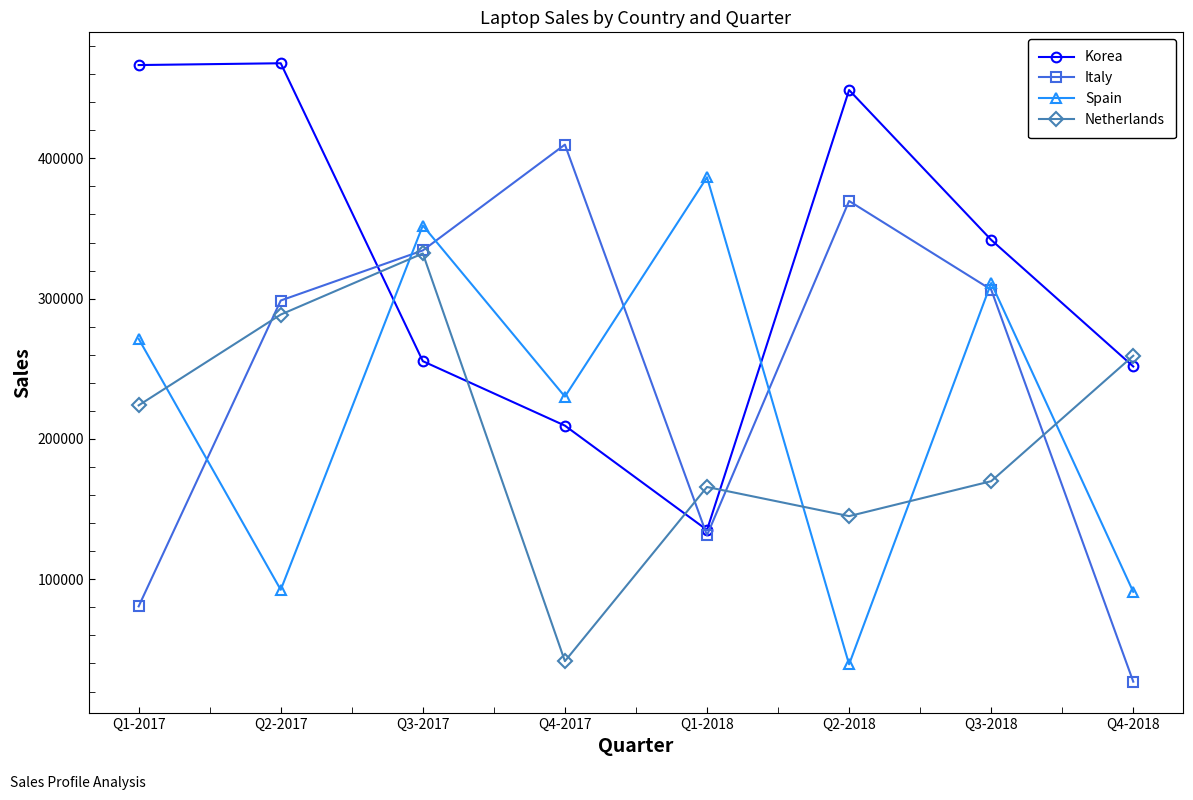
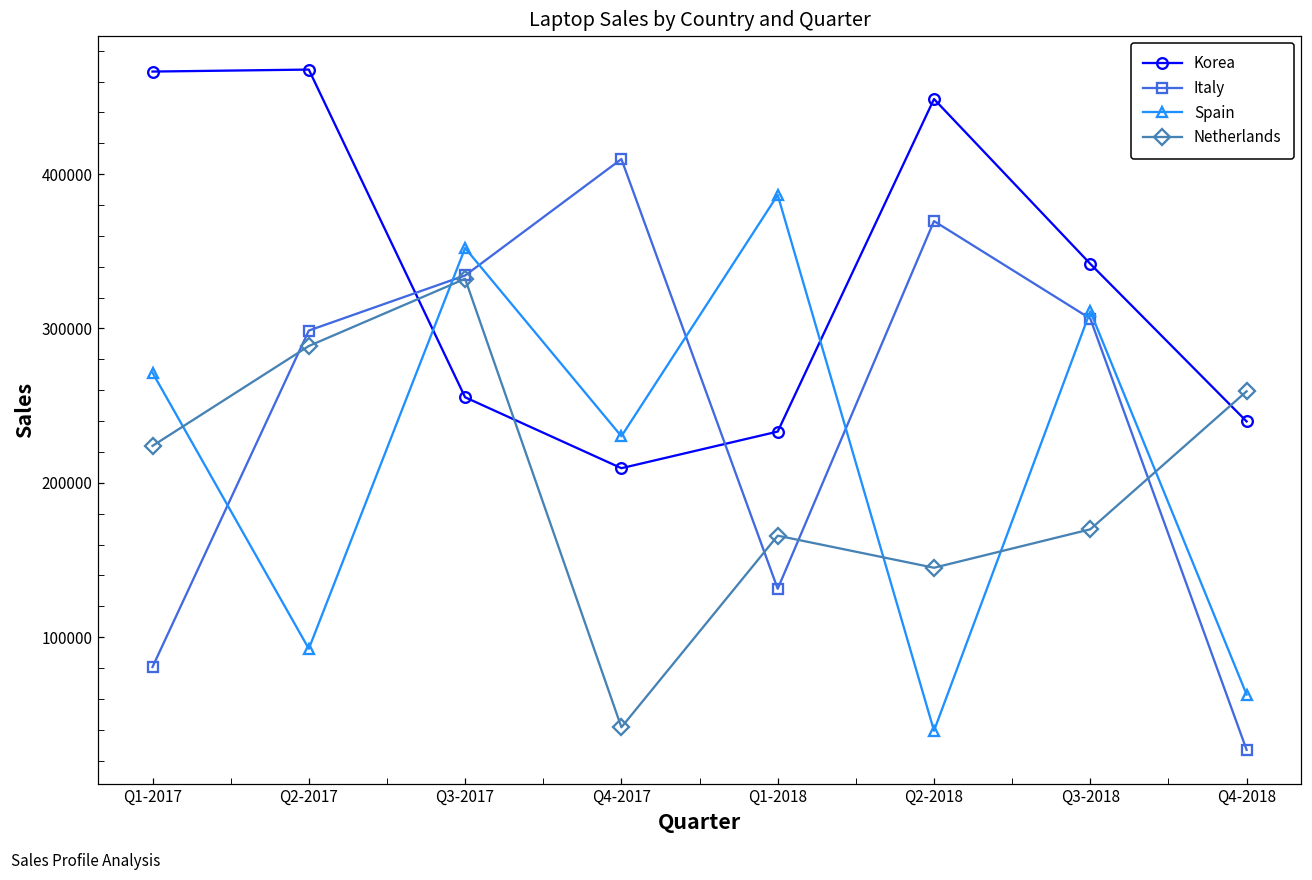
Korea, Q1-2018: 135000 -> 233000
Korea, Q4-2018: 252000 -> 240000
Spain, Q4-2018: 91000 -> 63000
